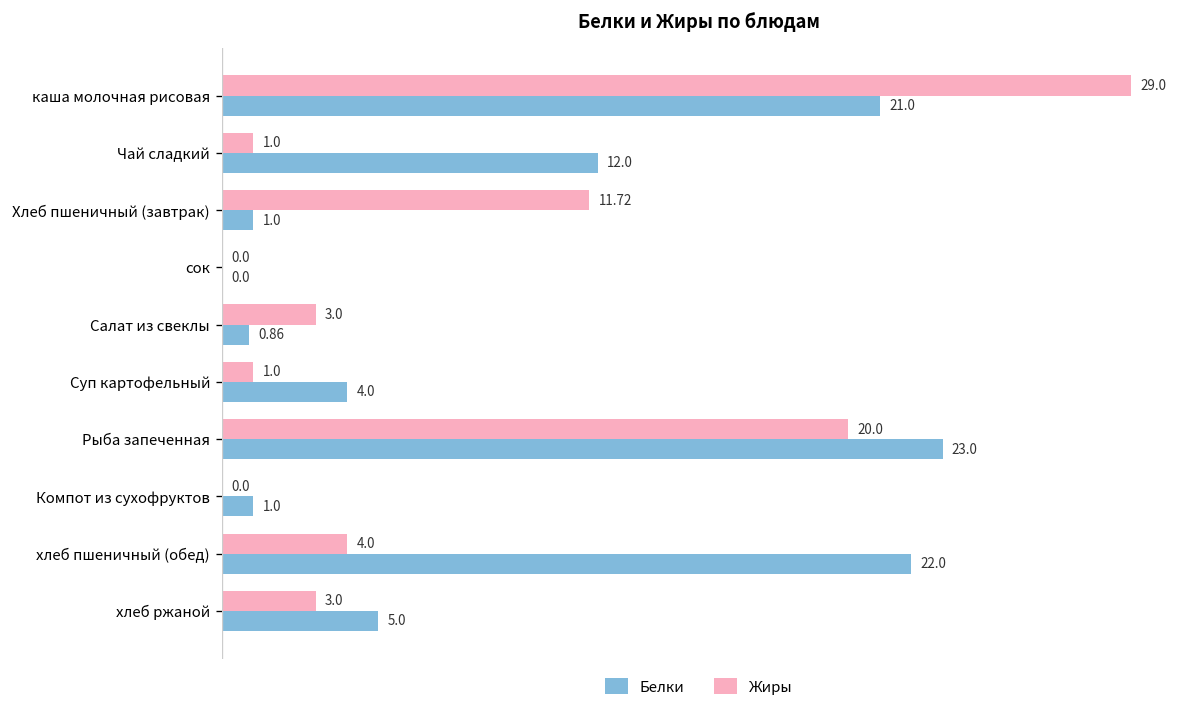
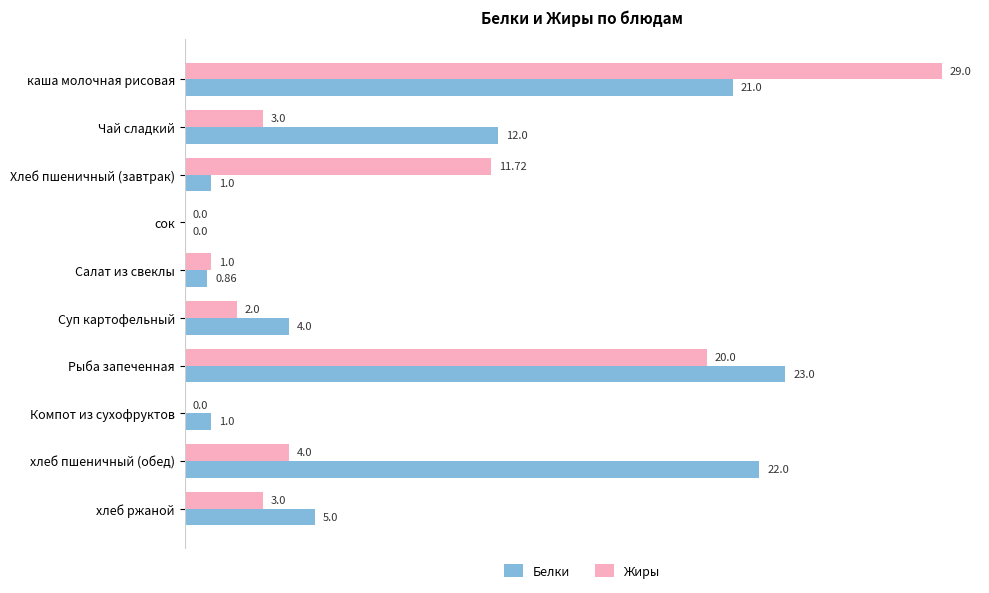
Жиры, Чай сладкий: 1.0 -> 3.0
Жиры, Салат из свеклы: 3.0 -> 1.0
Жиры, Суп картофельный: 1.0 -> 2.0
